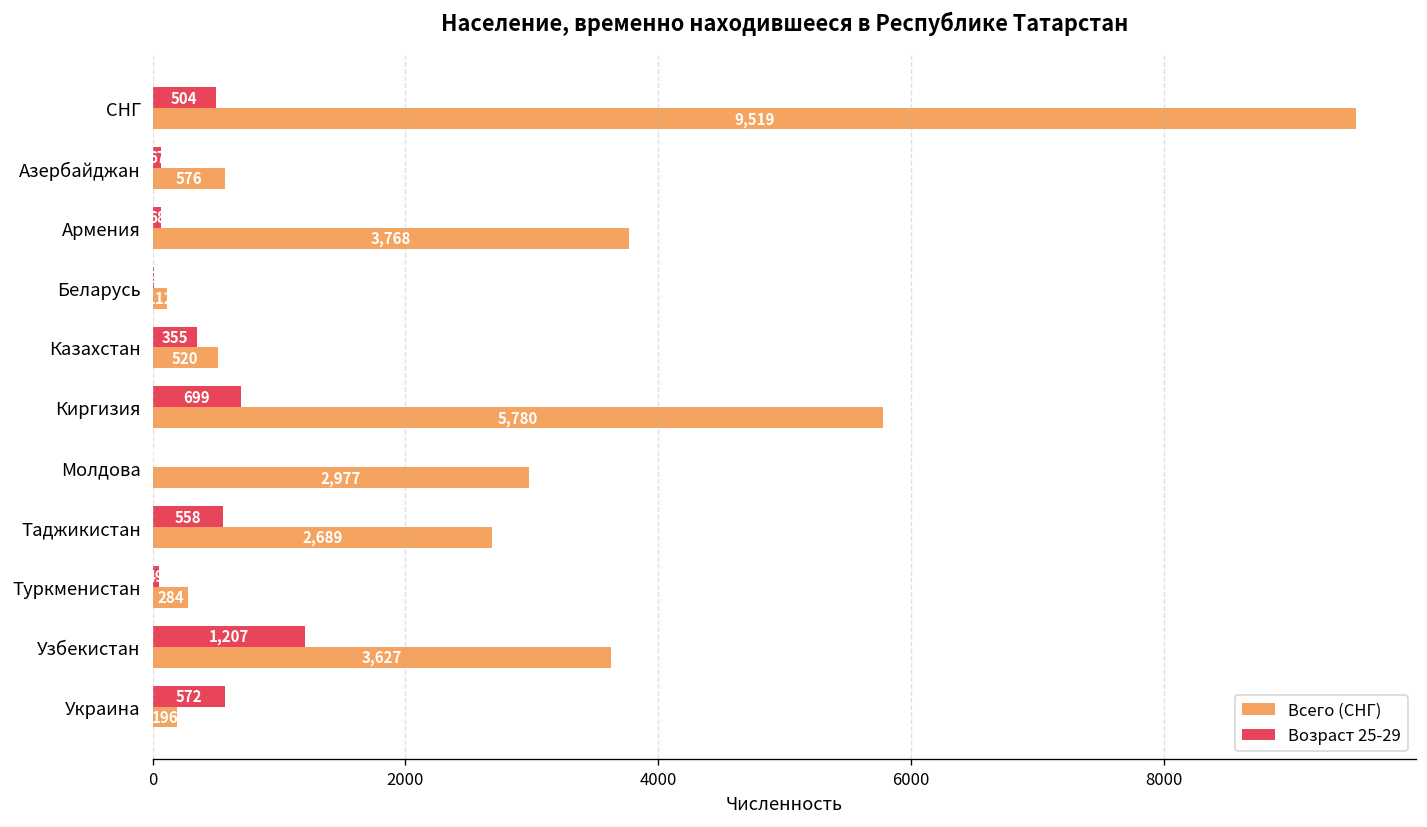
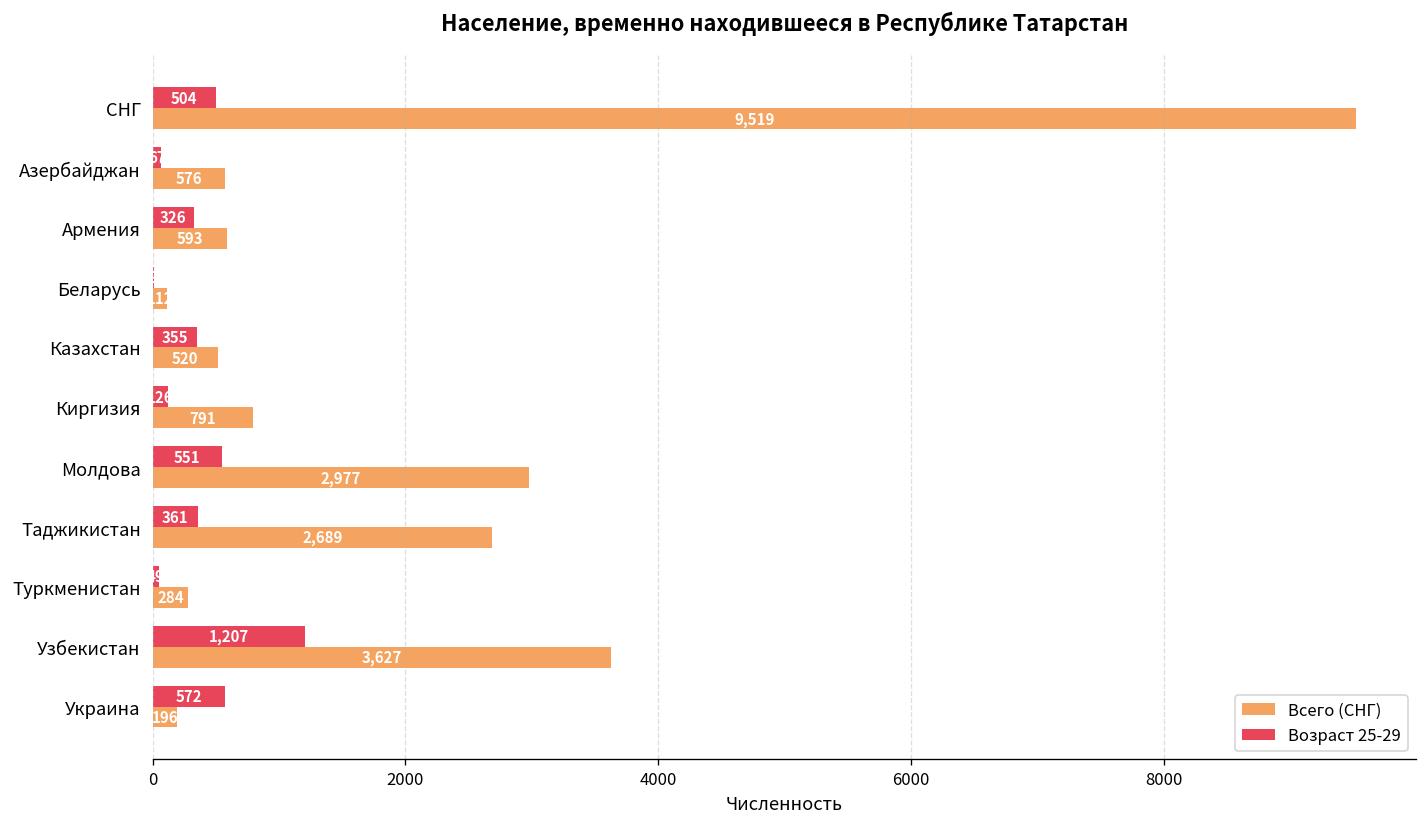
Возраст 25-29, Армения: 70 -> 330
Всего (СНГ), Армения: 3,768 -> 593
Возраст 25-29, Киргизия: 699 -> 126
Всего (СНГ), Киргизия: 5,780 -> 791
Возраст 25-29, Молдова: 10 -> 550
Возраст 25-29, Таджикистан: 558 -> 361
